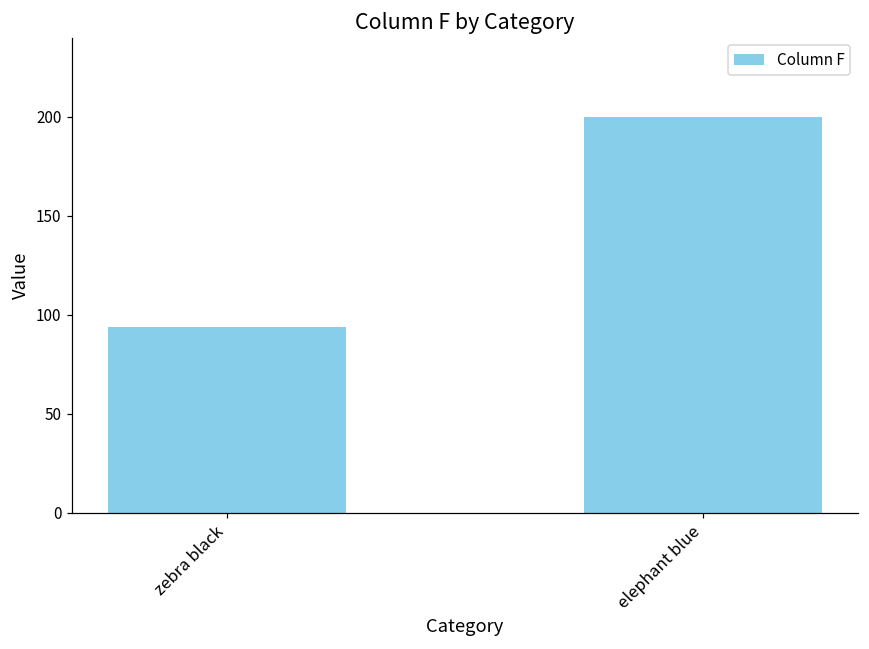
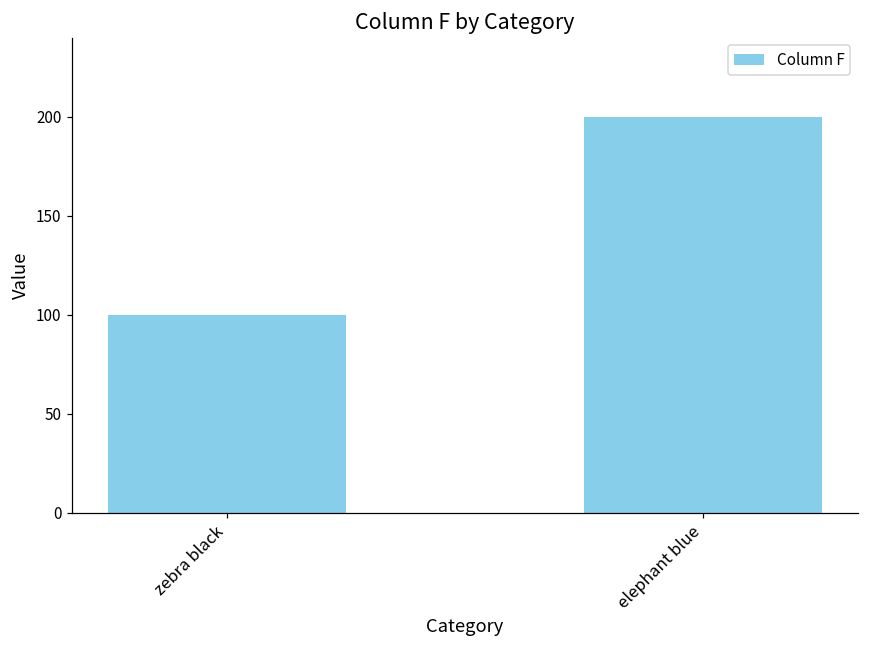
zebra black: 94 -> 100
